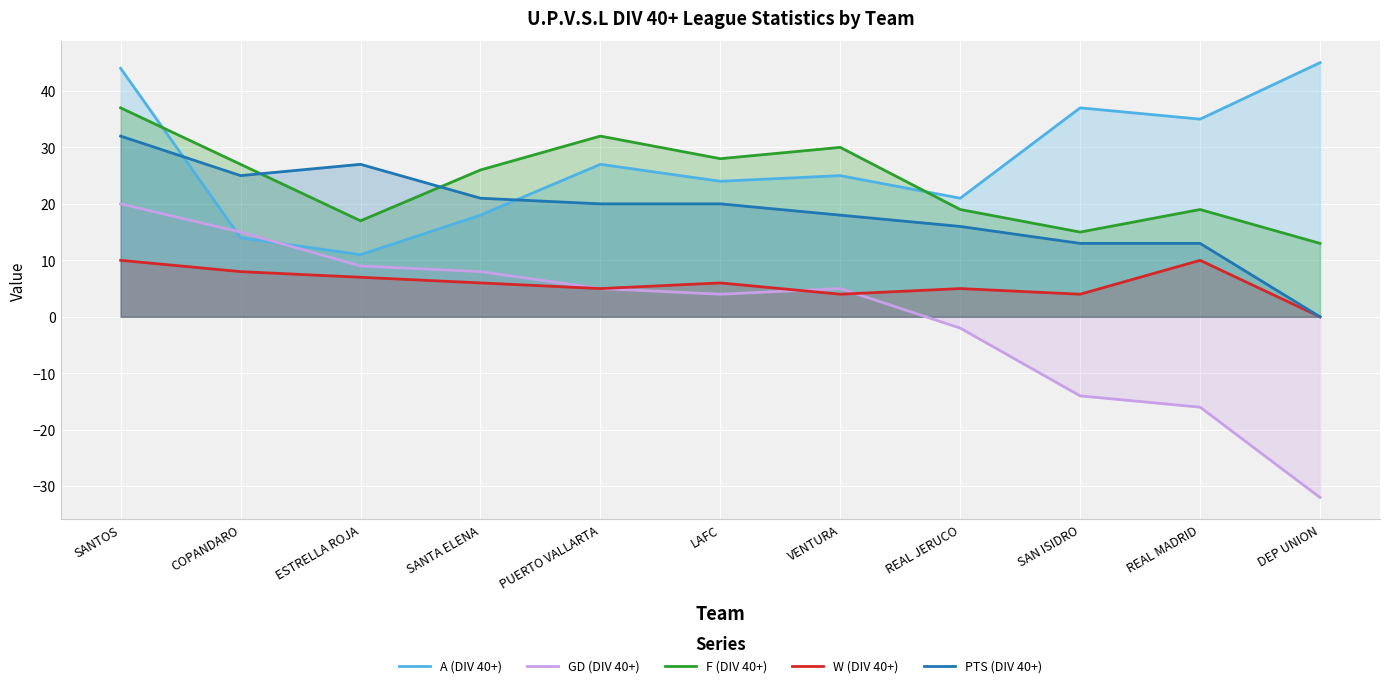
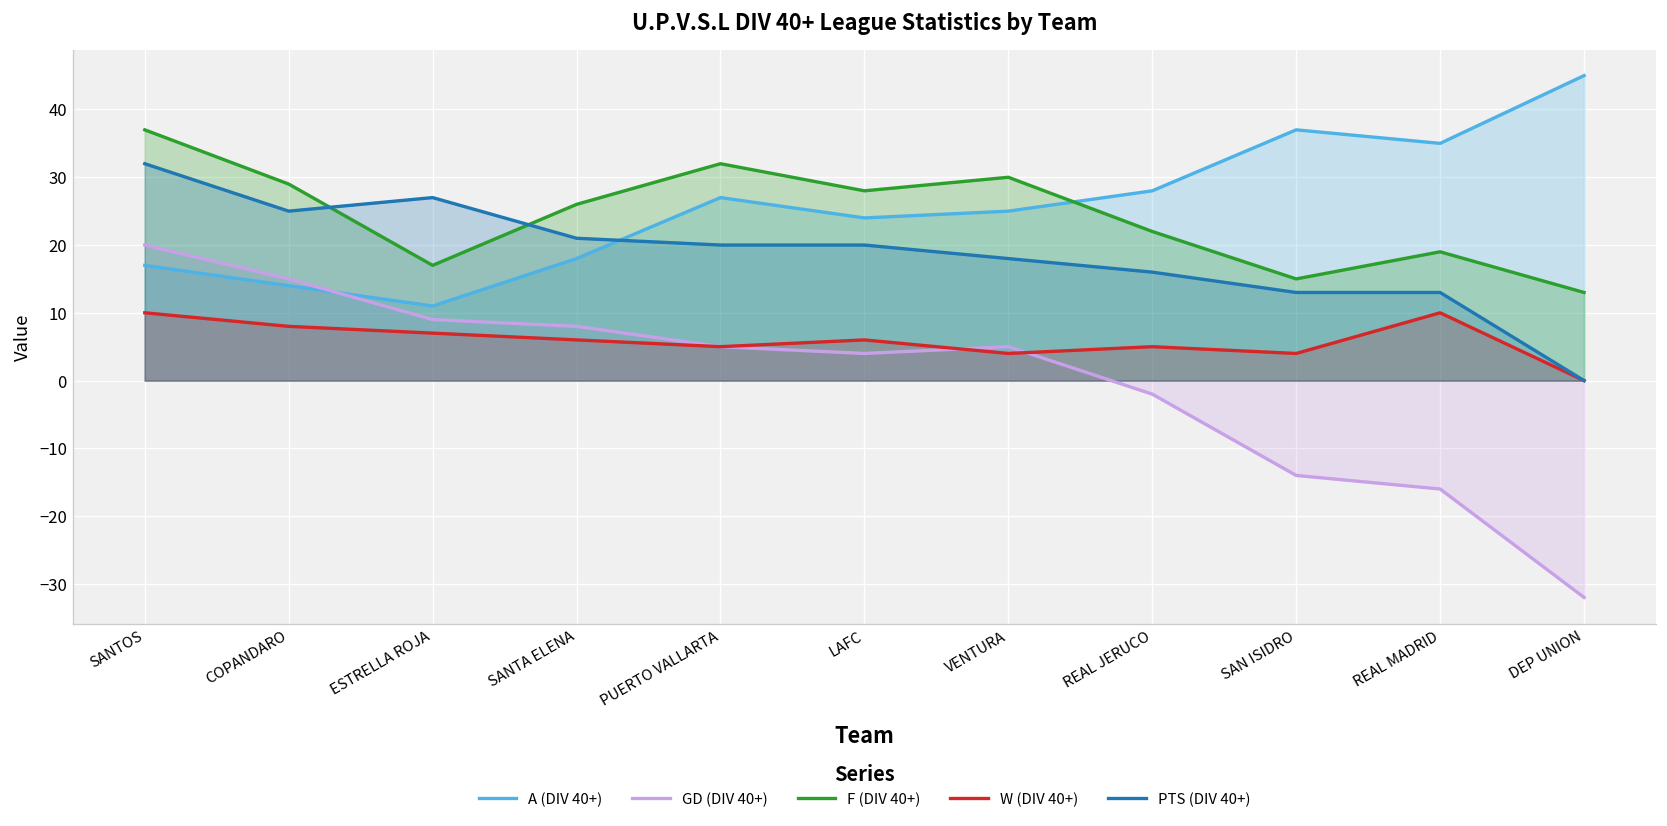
A (DIV 40+), SANTOS: 44 -> 17
F (DIV 40+), COPANDARO: 27 -> 29
A (DIV 40+), REAL JERUCO: 21 -> 28
F (DIV 40+), REAL JERUCO: 19 -> 22
